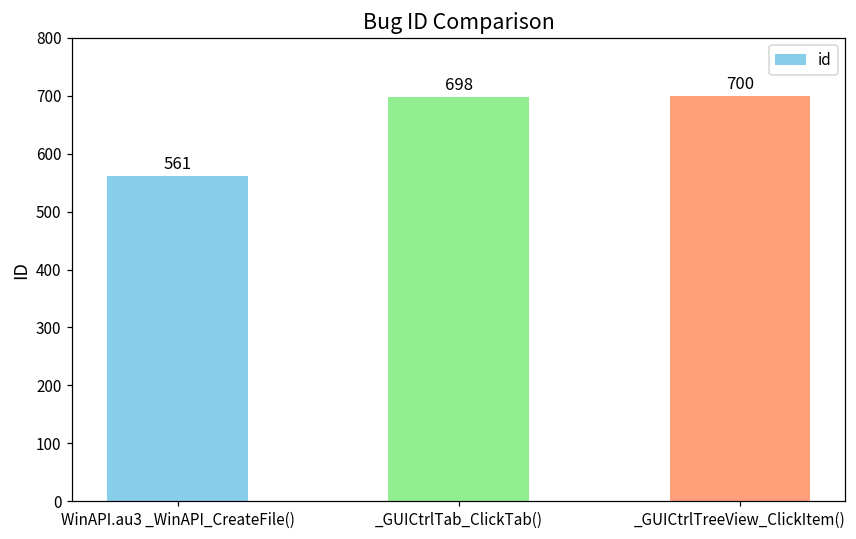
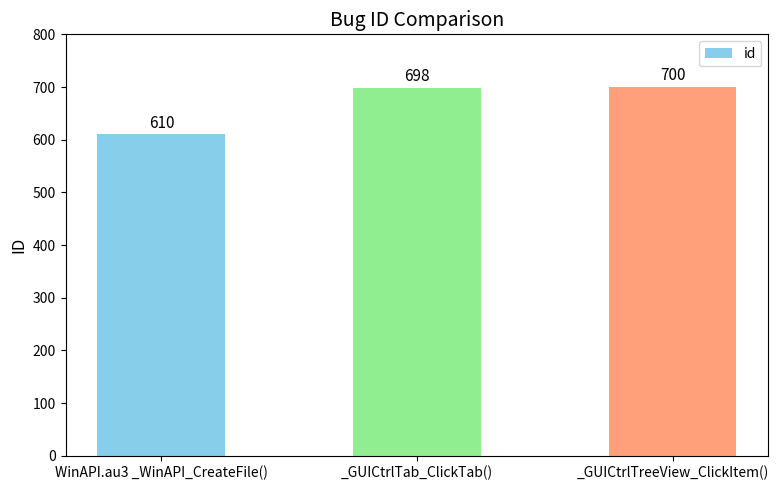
WinAPI.au3 _WinAPI_CreateFile(): 561 -> 610
